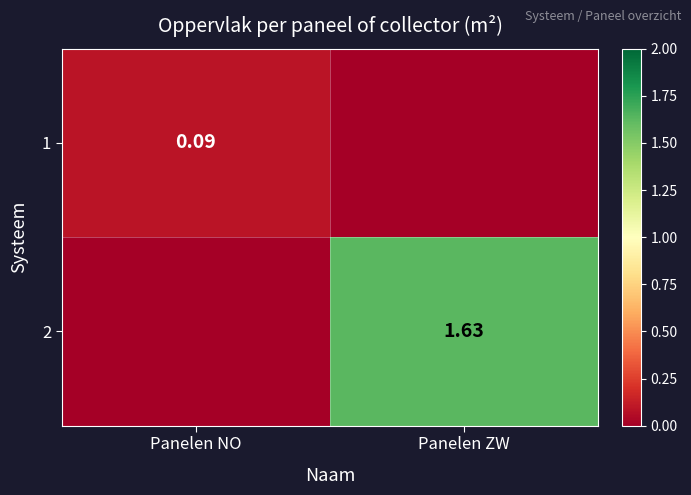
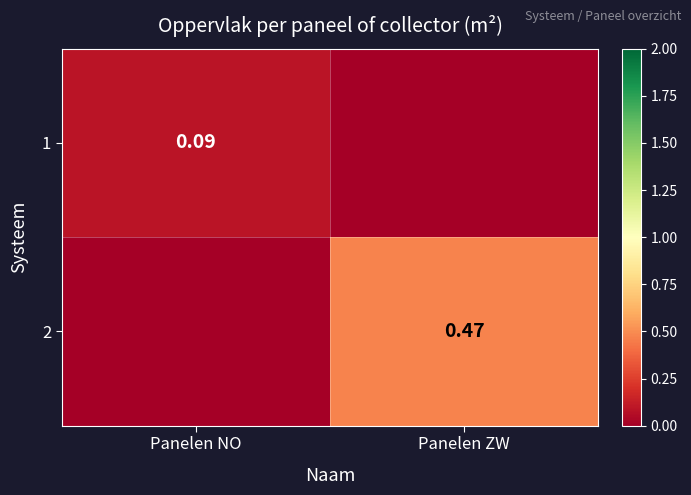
2, Panelen ZW: 1.63 -> 0.47
